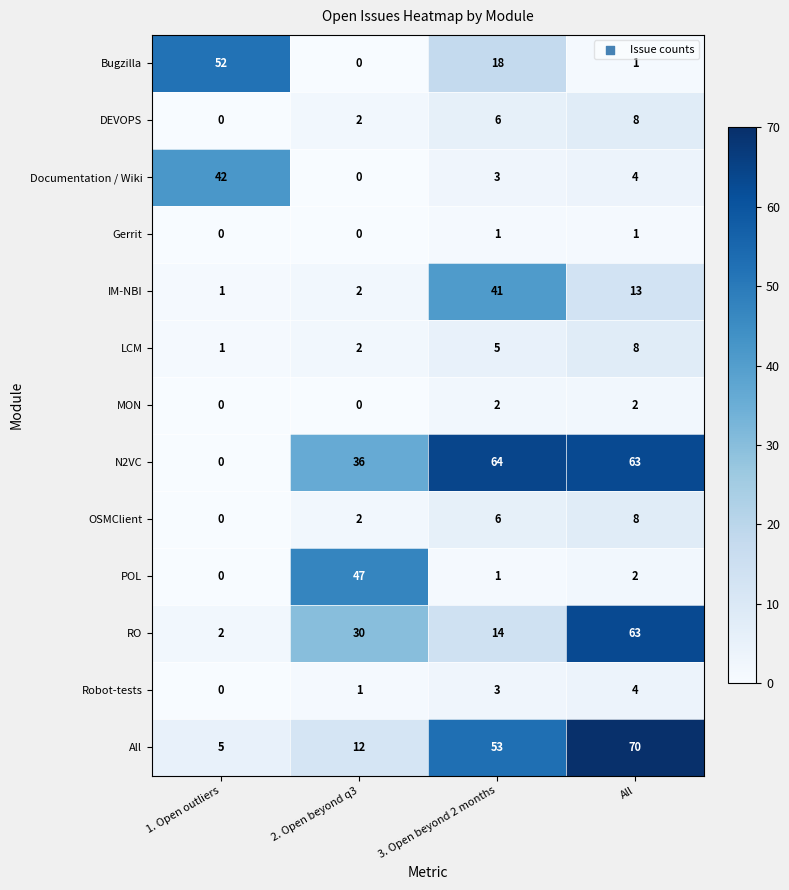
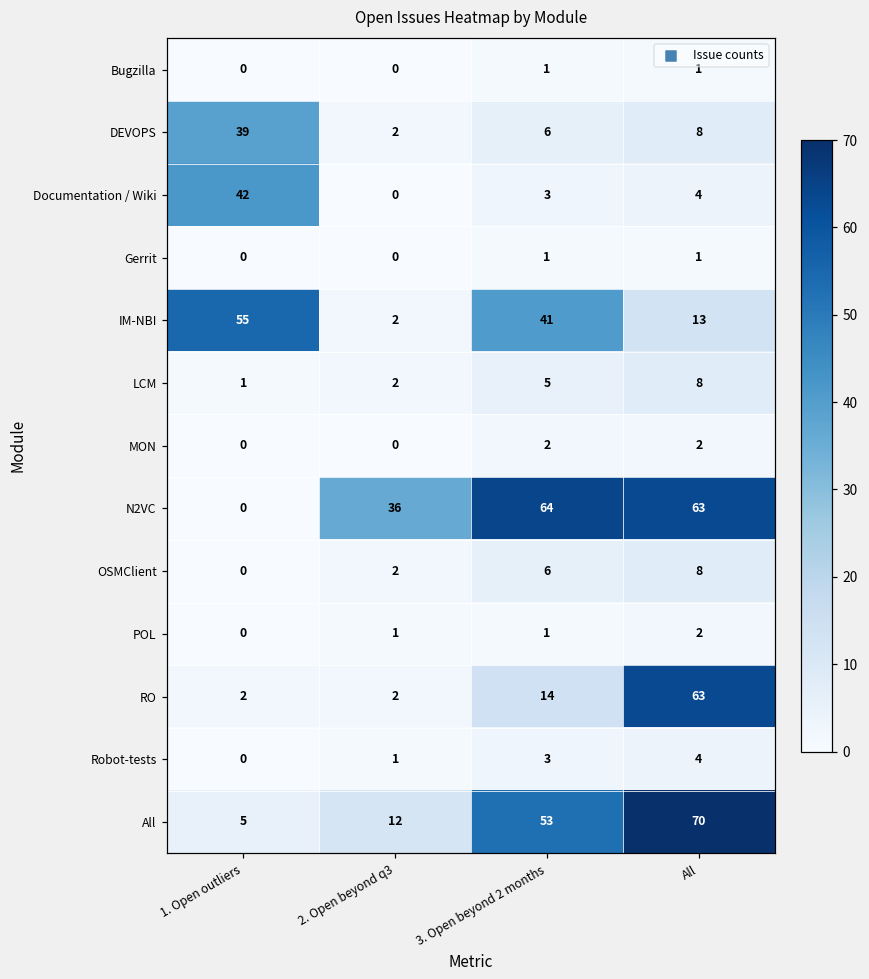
Bugzilla, 1. Open outliers: 52 -> 0
Bugzilla, 3. Open beyond 2 months: 18 -> 1
DEVOPS, 1. Open outliers: 0 -> 39
IM-NBI, 1. Open outliers: 1 -> 55
POL, 2. Open beyond q3: 47 -> 1
RO, 2. Open beyond q3: 30 -> 2
